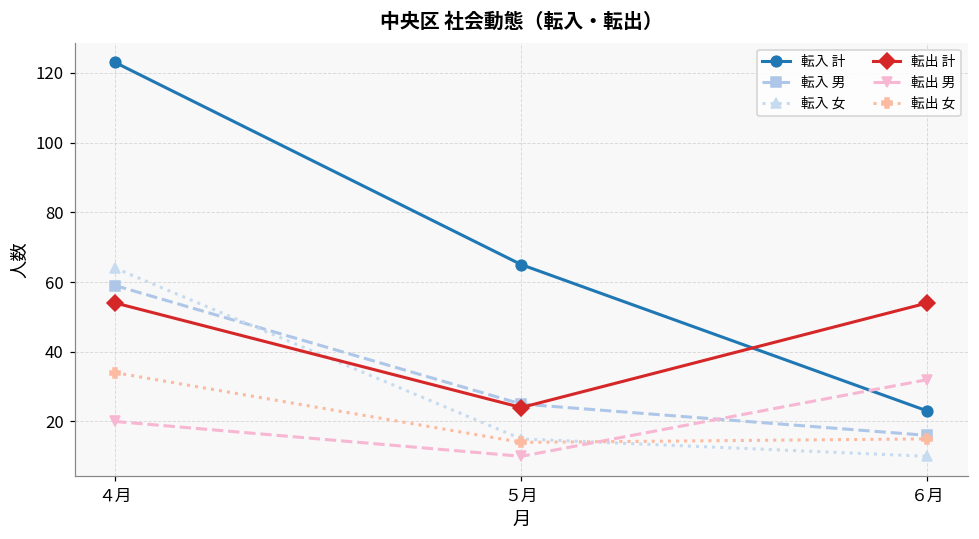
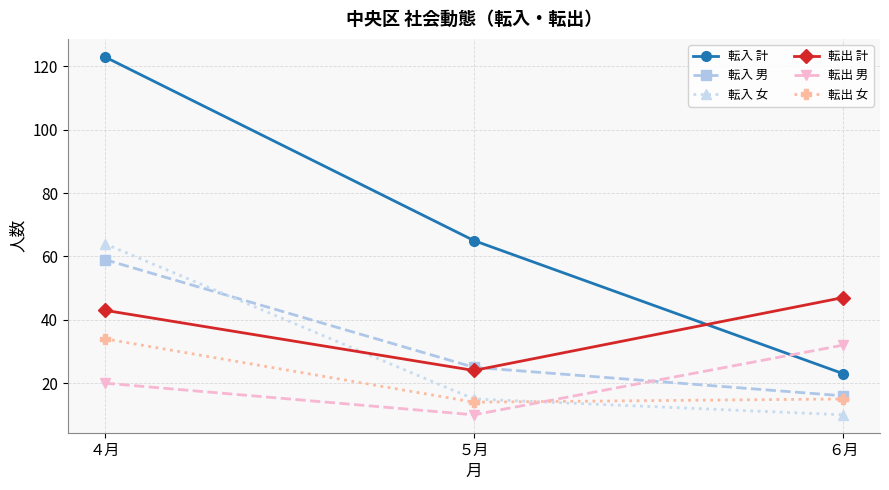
転出 計, ４月: 54 -> 43
転出 計, ６月: 54 -> 47
